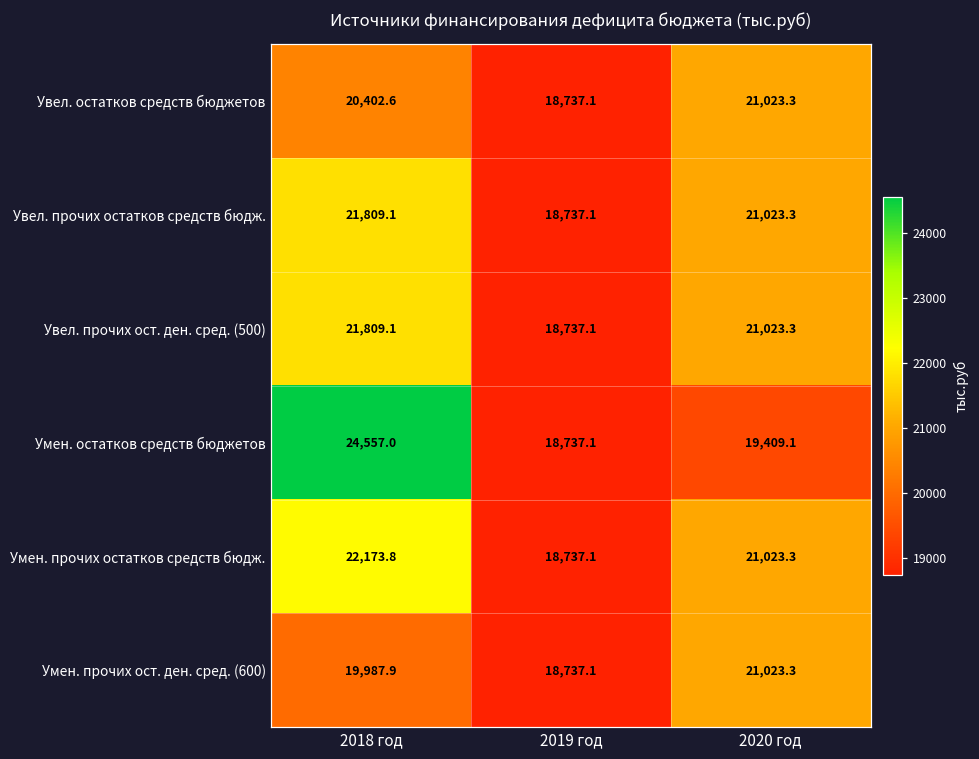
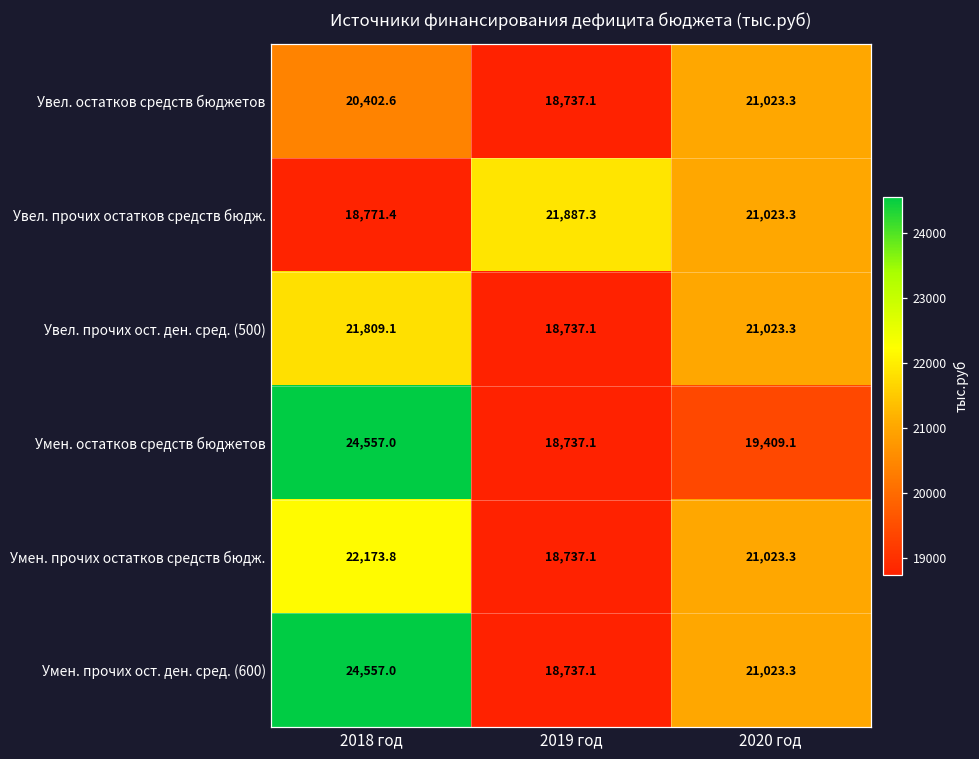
Увел. прочих остатков средств бюдж., 2018 год: 21,809.1 -> 18,771.4
Увел. прочих остатков средств бюдж., 2019 год: 18,737.1 -> 21,887.3
Умен. прочих ост. ден. сред. (600), 2018 год: 19,987.9 -> 24,557.0
